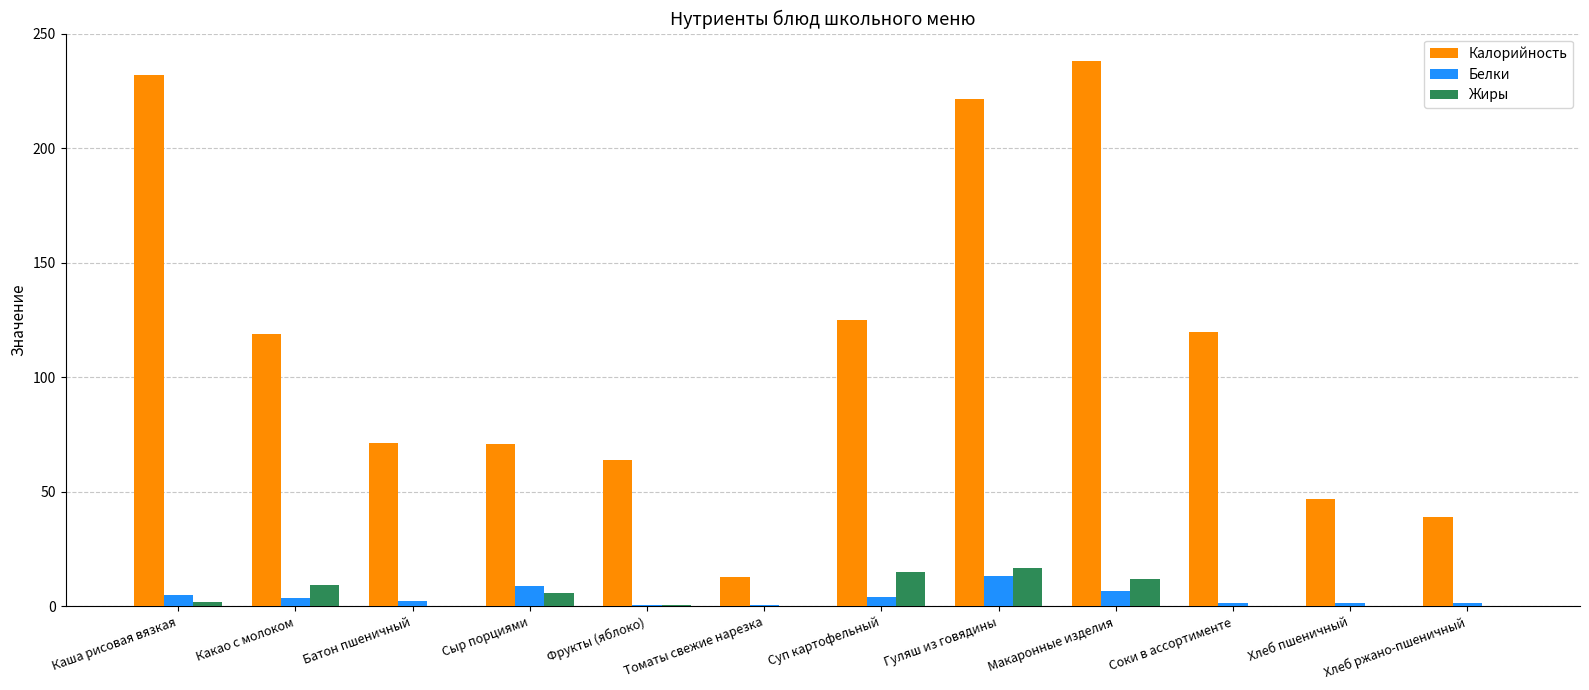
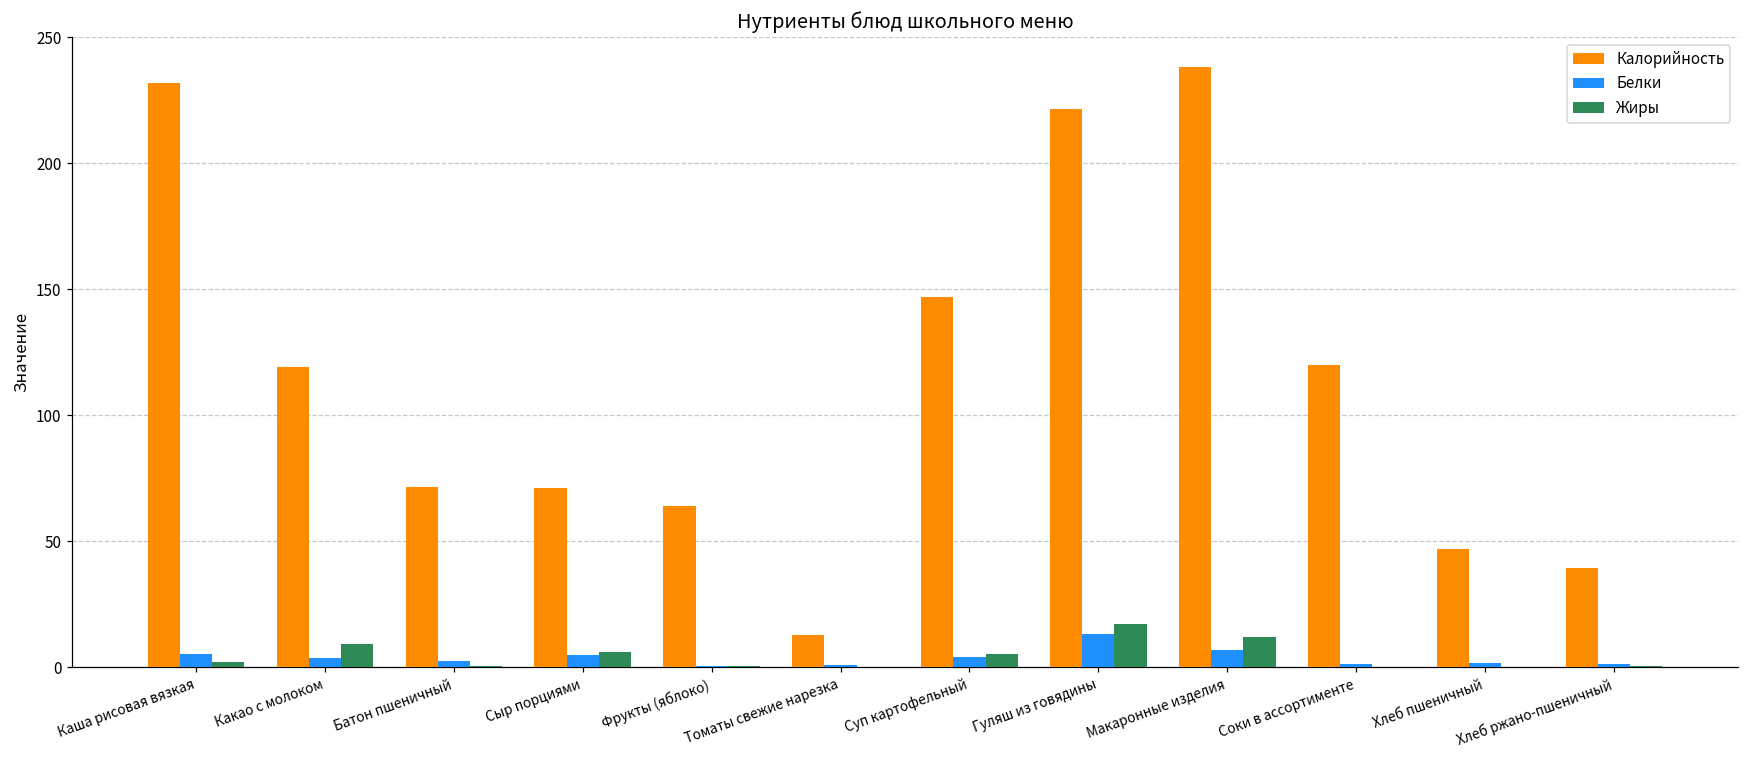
Белки, Сыр порциями: 9 -> 5
Калорийность, Суп картофельный: 125 -> 147
Жиры, Суп картофельный: 15 -> 5
